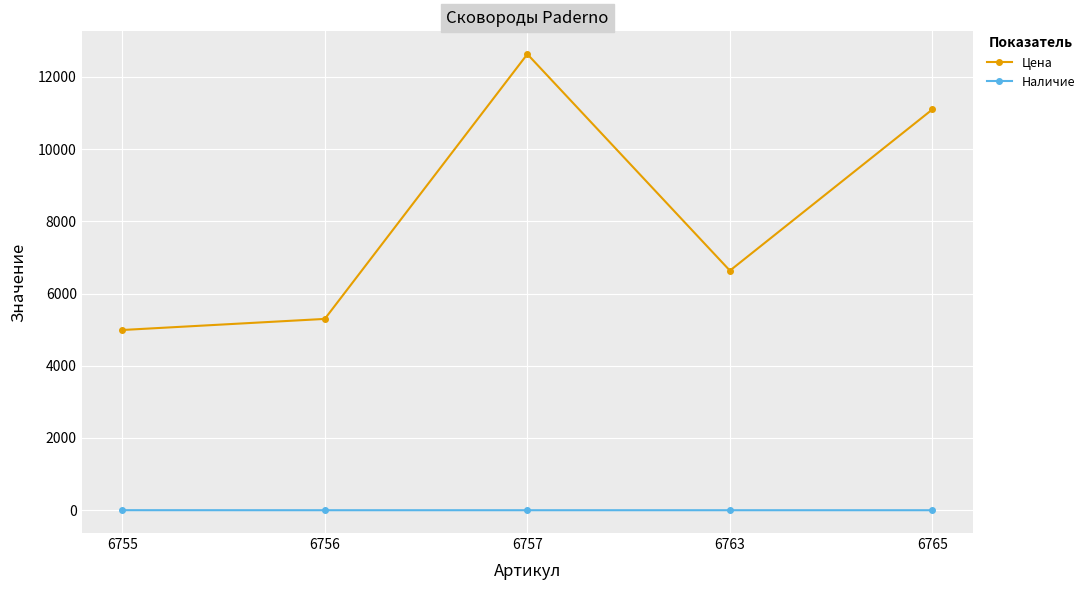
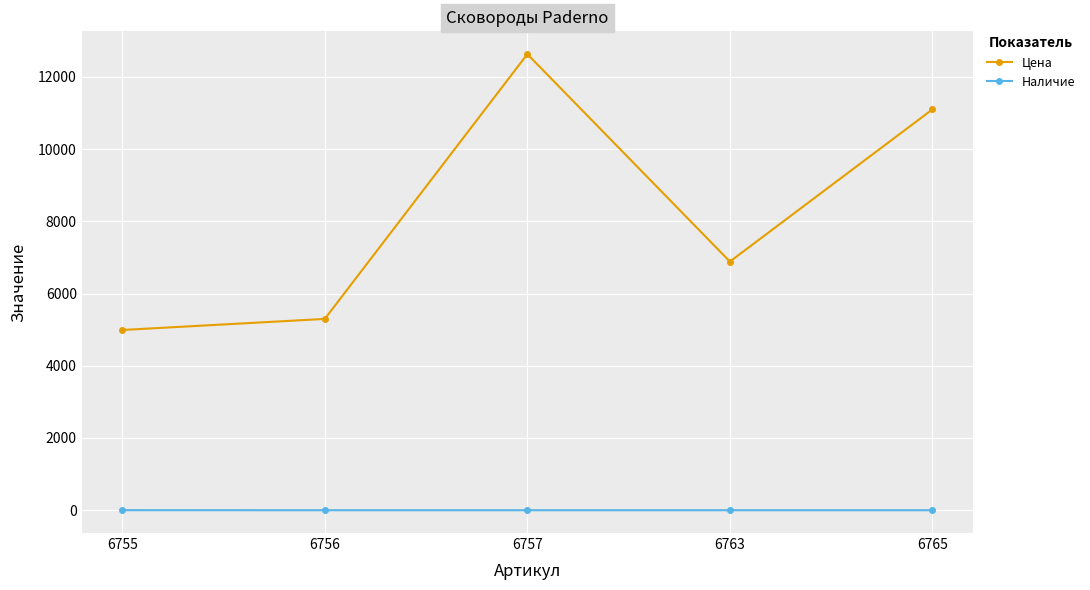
Цена, 6763: 6600 -> 6900
